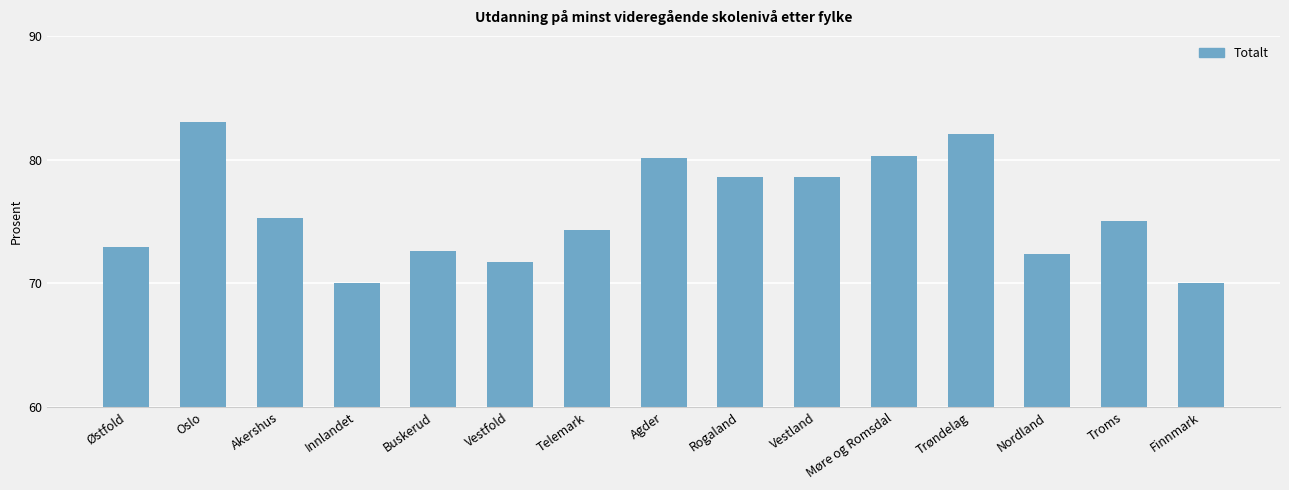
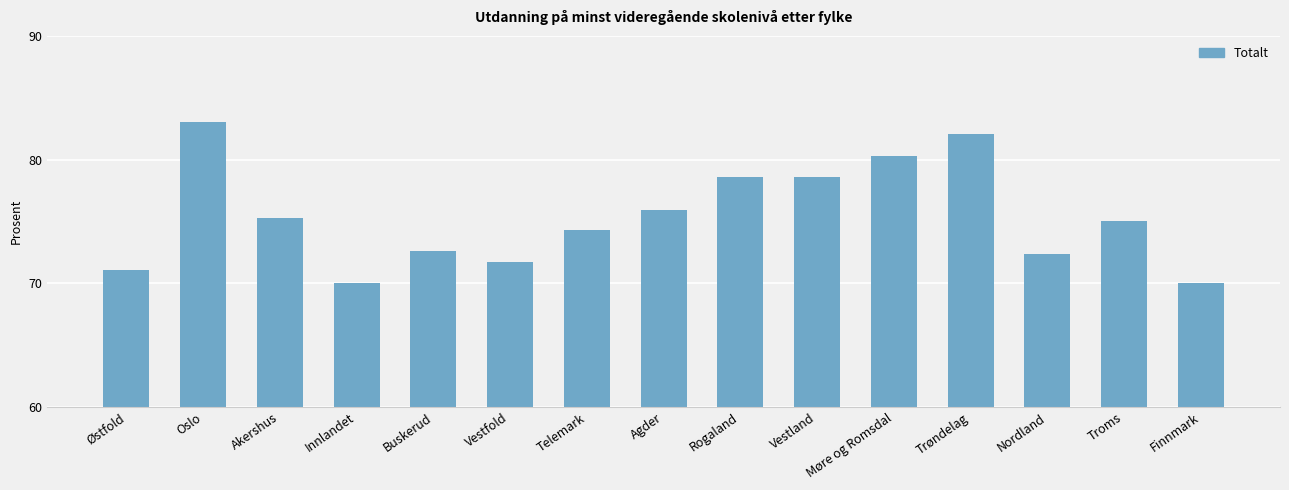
Østfold: 72.9 -> 71.1
Agder: 80.1 -> 75.9
